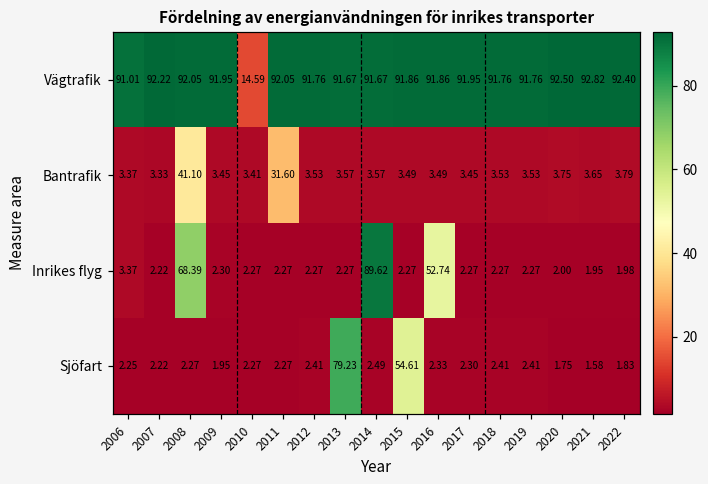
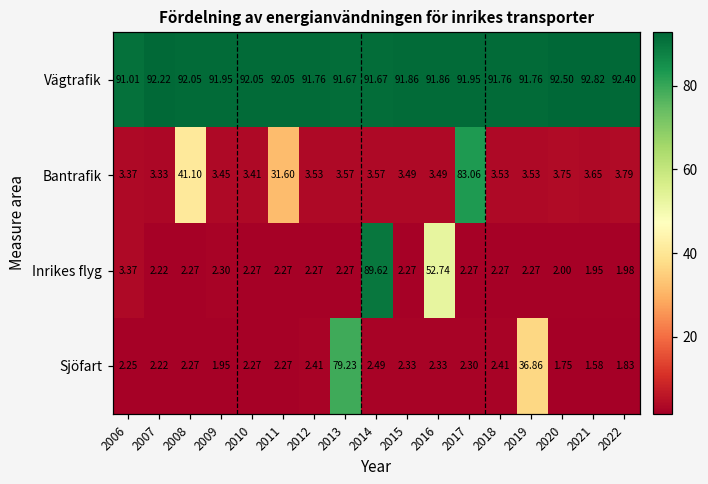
Vägtrafik, 2010: 14.59 -> 92.05
Bantrafik, 2017: 3.45 -> 83.06
Inrikes flyg, 2008: 68.39 -> 2.27
Sjöfart, 2015: 54.61 -> 2.33
Sjöfart, 2019: 2.41 -> 36.86
